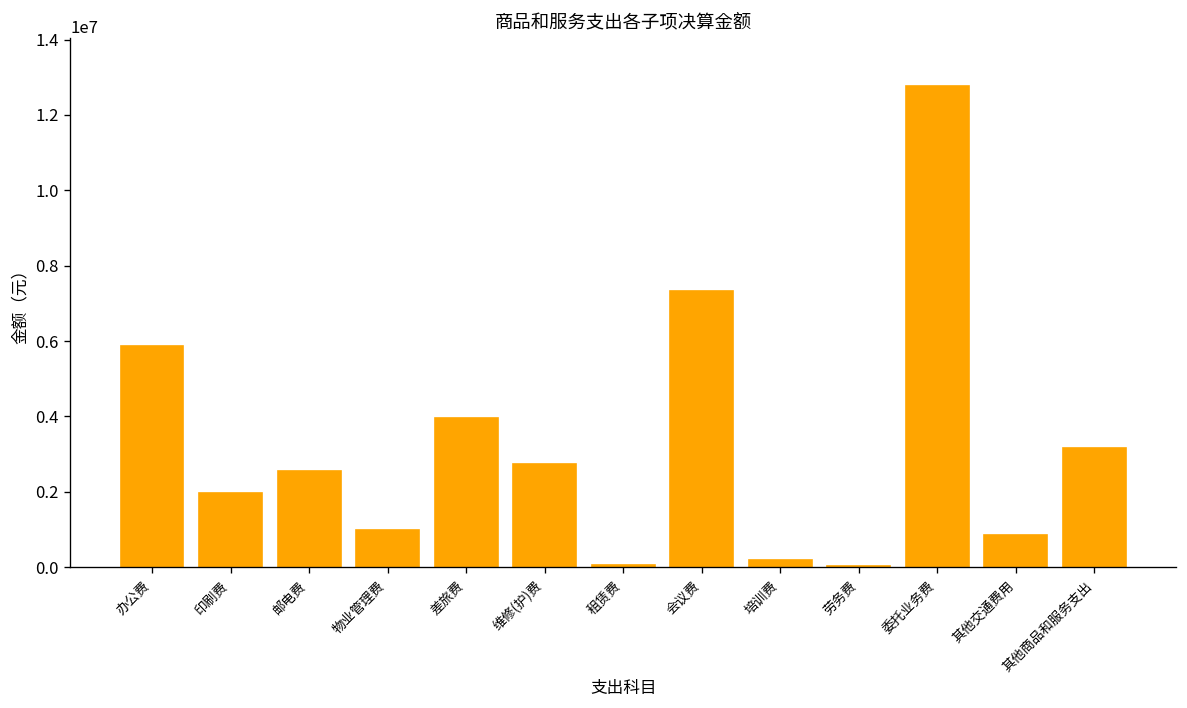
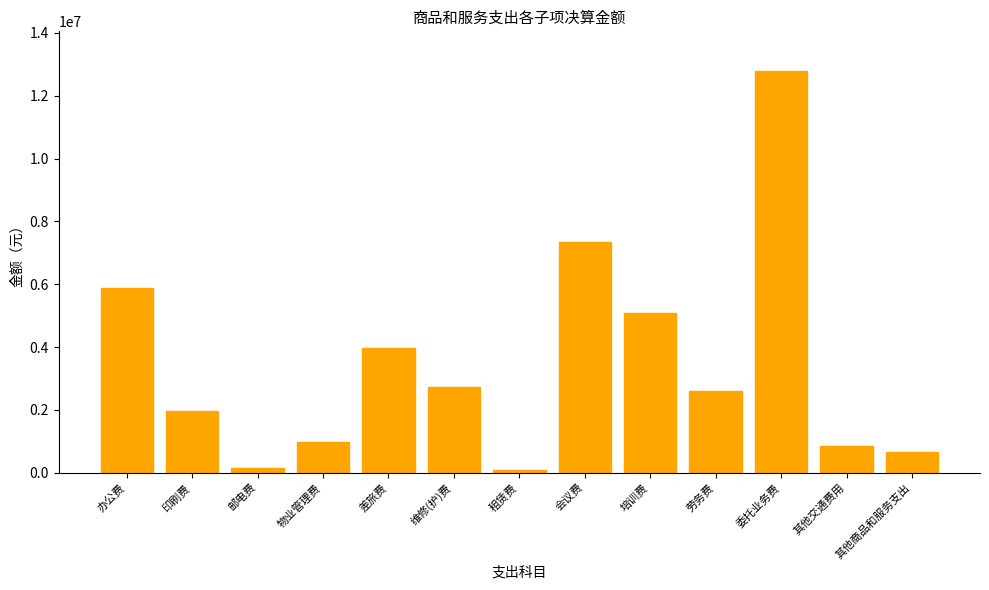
邮电费: 2500000 -> 100000
培训费: 200000 -> 5100000
劳务费: 0 -> 2600000
其他商品和服务支出: 3200000 -> 600000
